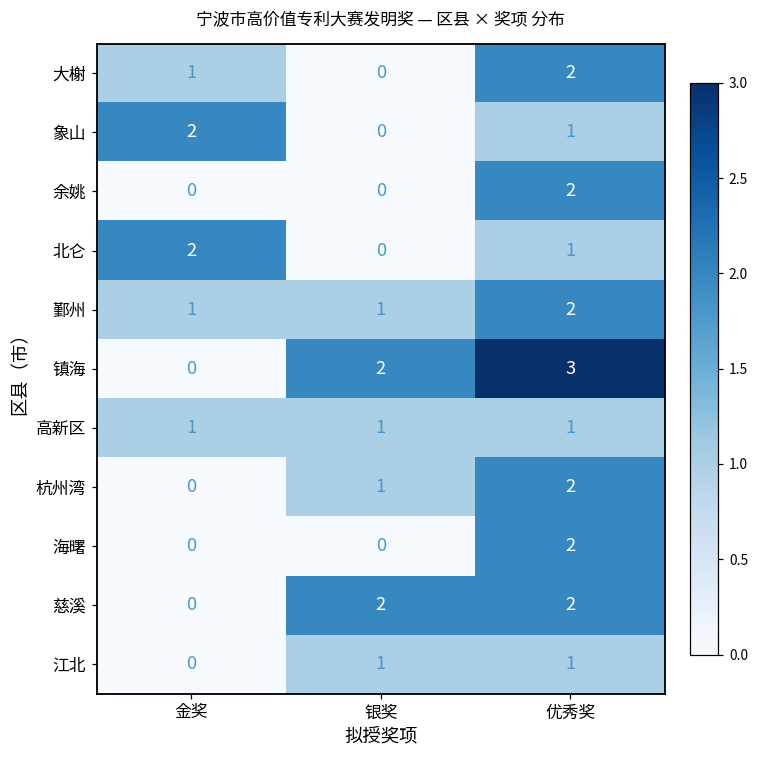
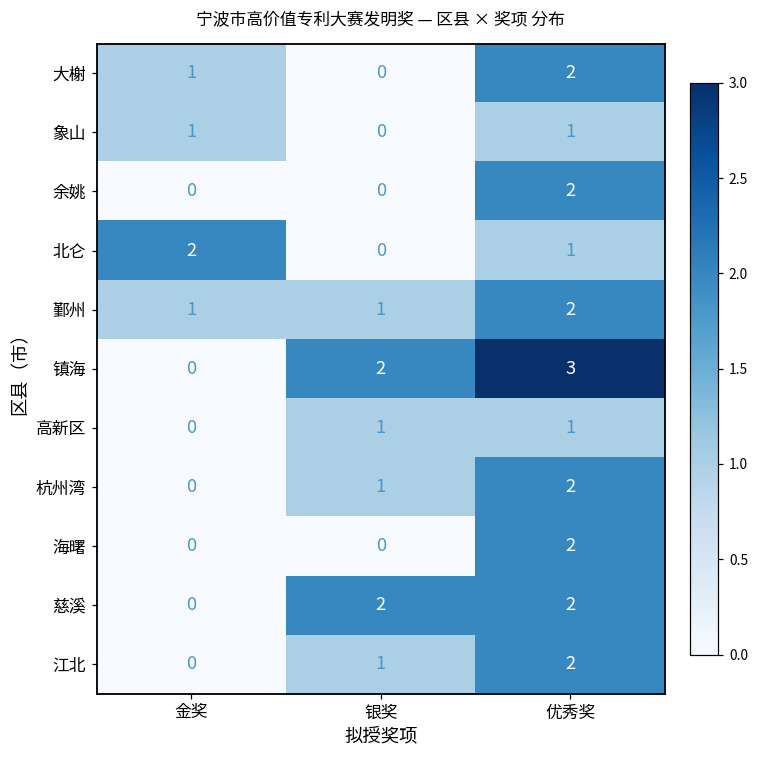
象山, 金奖: 2 -> 1
高新区, 金奖: 1 -> 0
江北, 优秀奖: 1 -> 2
